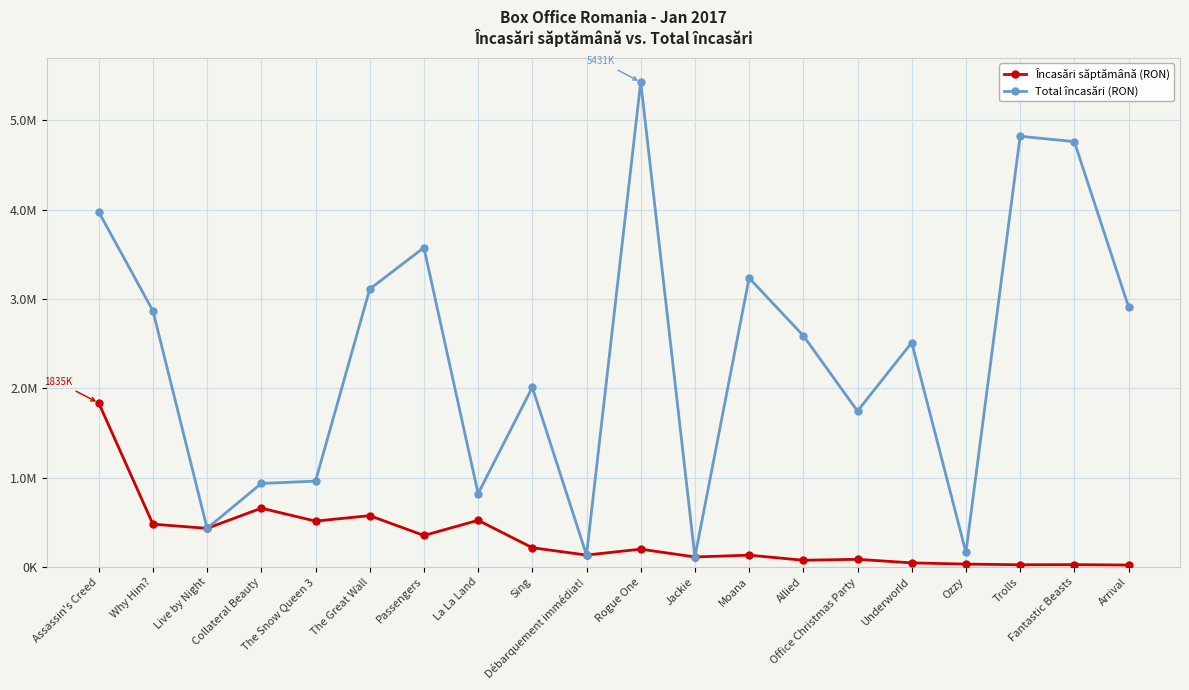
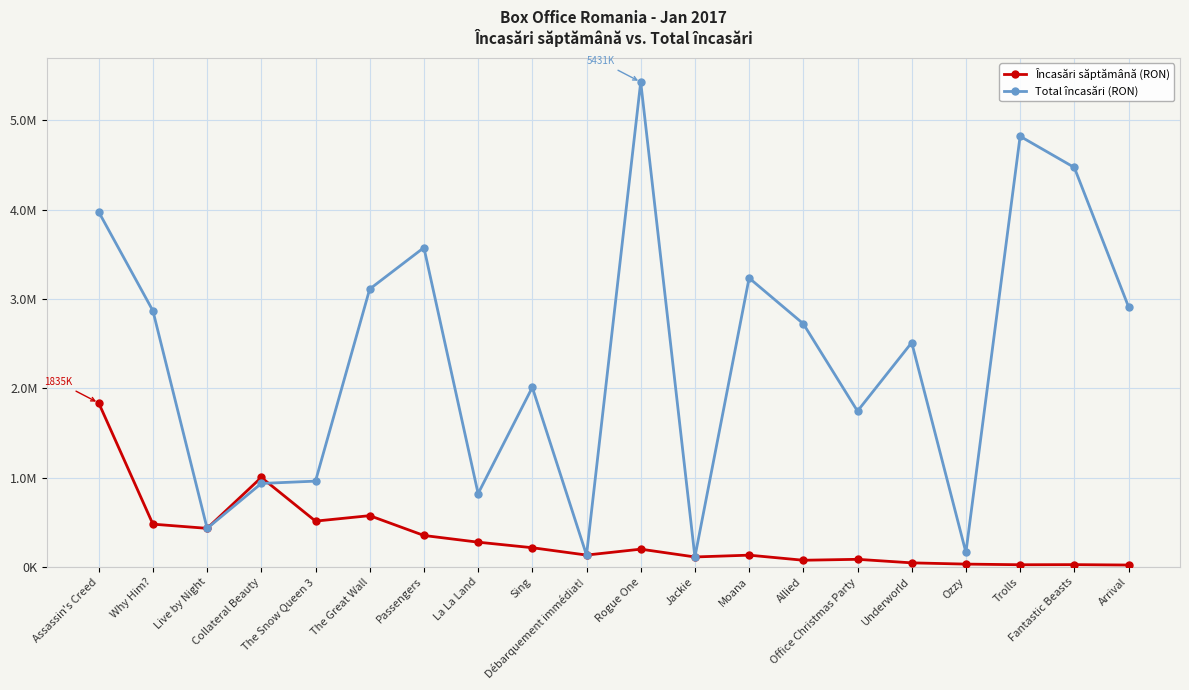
Încasări săptămână (RON), Collateral Beauty: 700000 -> 1000000
Încasări săptămână (RON), La La Land: 500000 -> 300000
Total încasări (RON), Allied: 2600000 -> 2700000
Total încasări (RON), Fantastic Beasts: 4800000 -> 4500000
